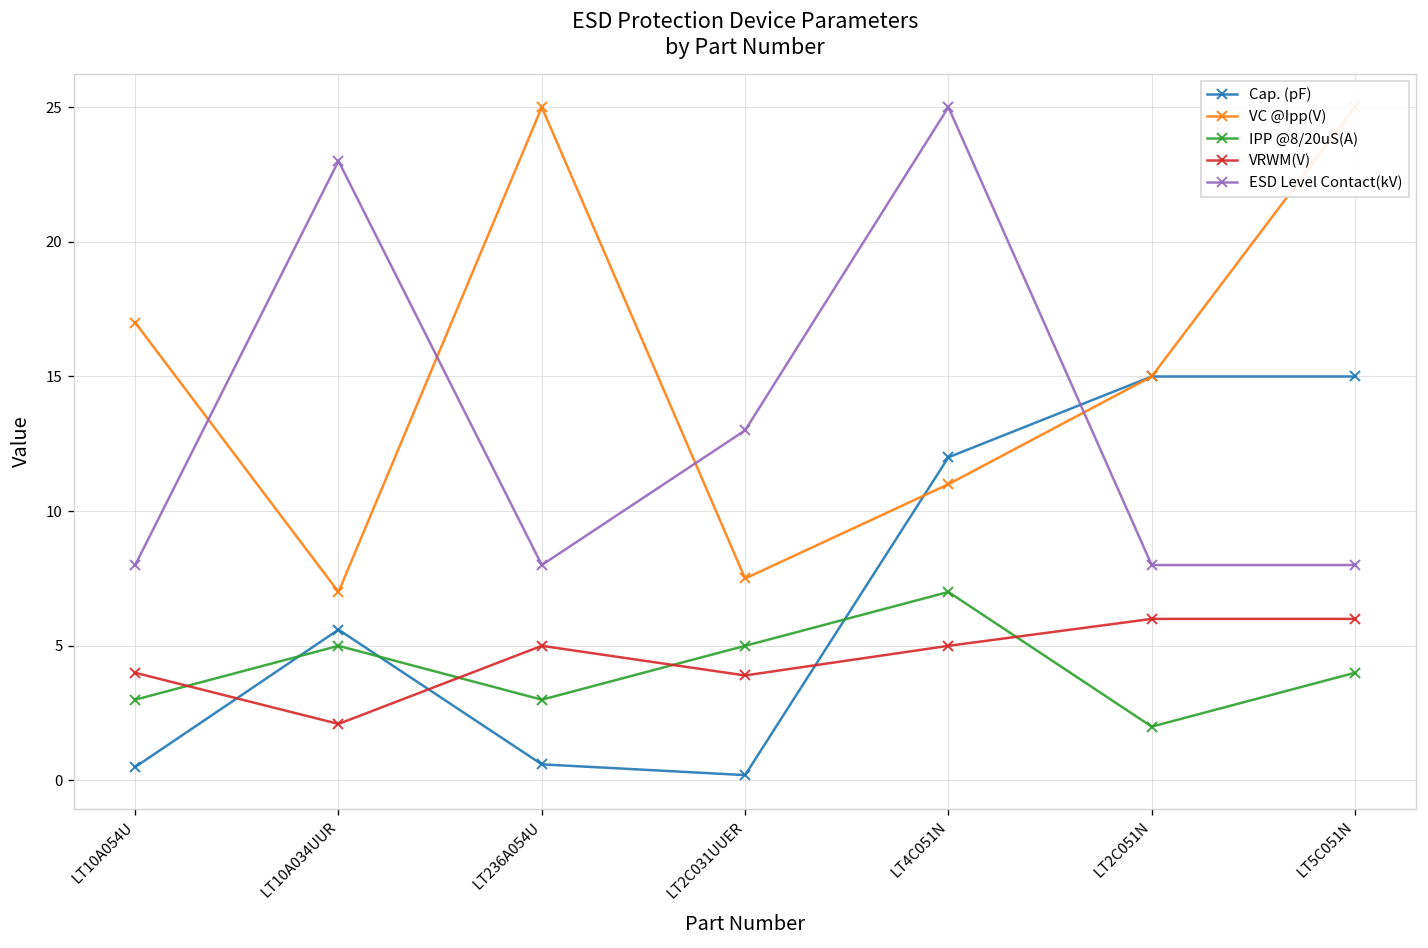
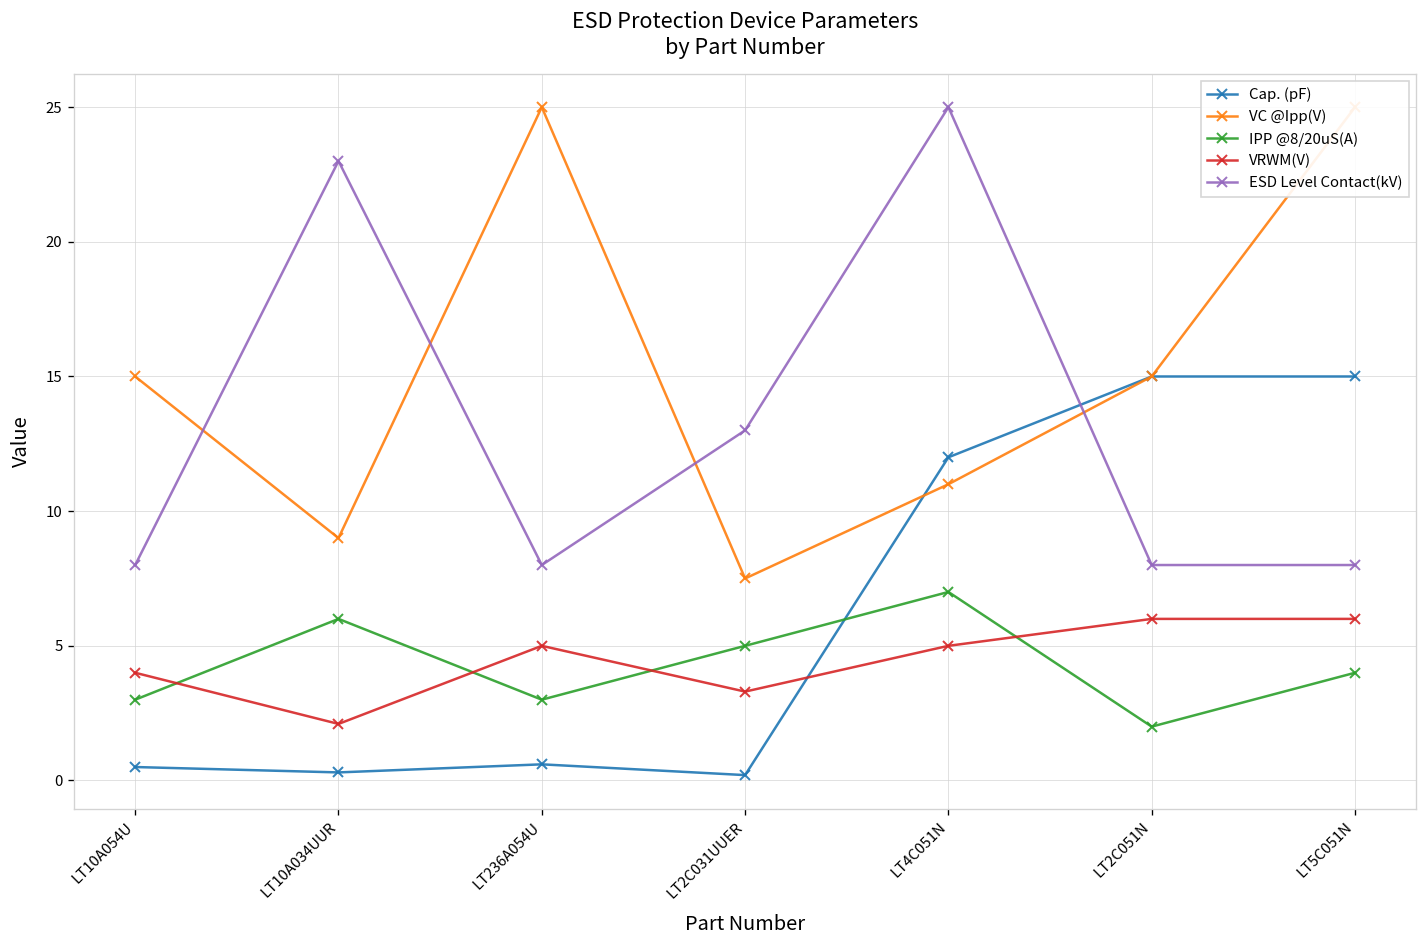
VC @Ipp(V), LT10A054U: 17 -> 15
Cap. (pF), LT10A034UUR: 5.6 -> 0.3
VC @Ipp(V), LT10A034UUR: 7 -> 9
IPP @8/20uS(A), LT10A034UUR: 5 -> 6
VRWM(V), LT2C031UUER: 3.9 -> 3.3
